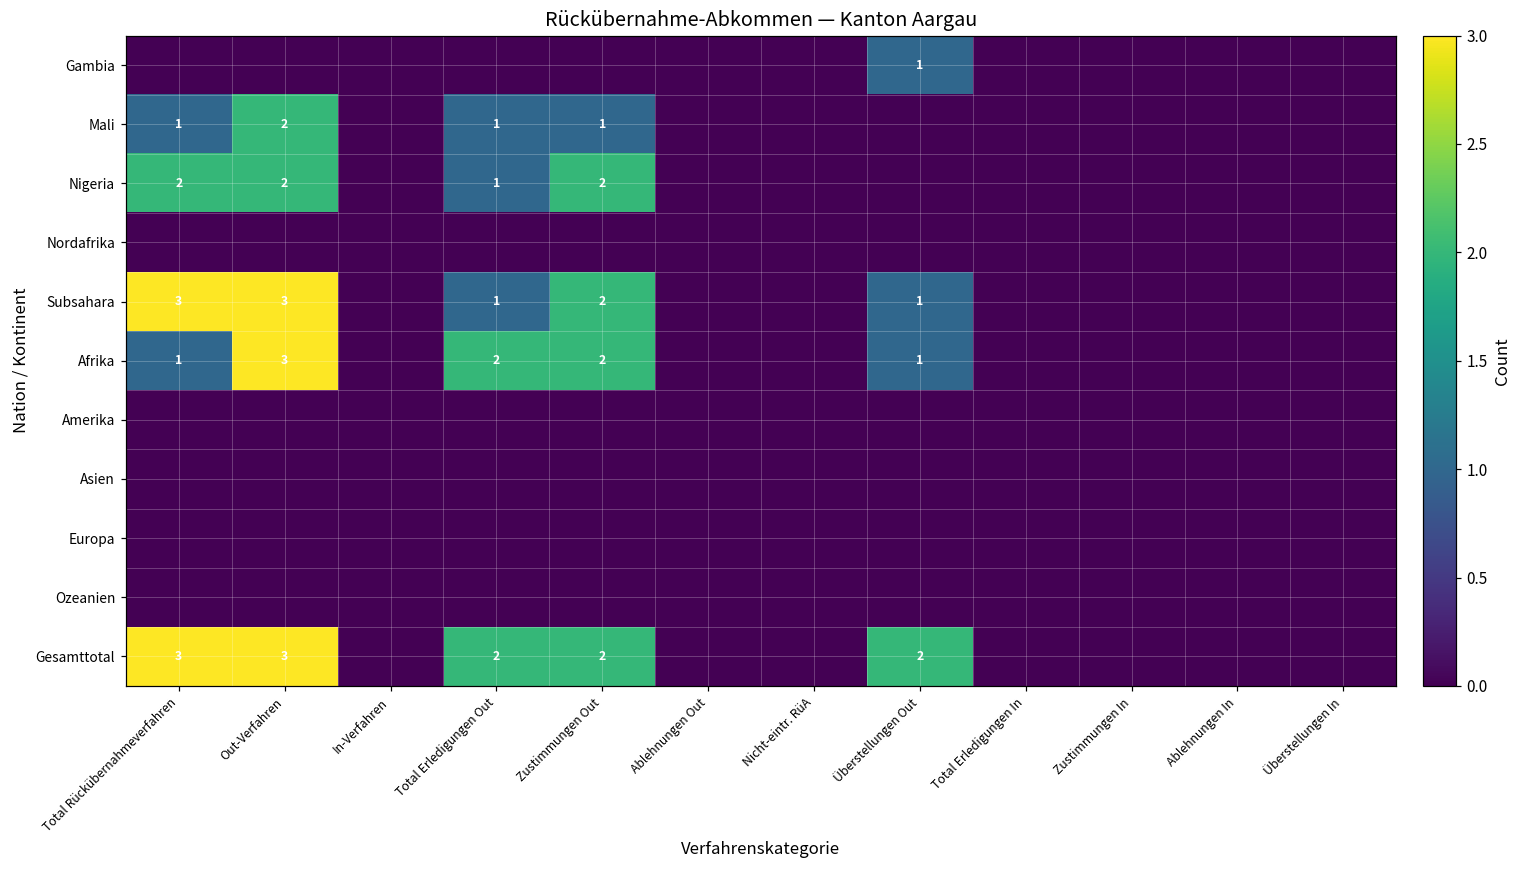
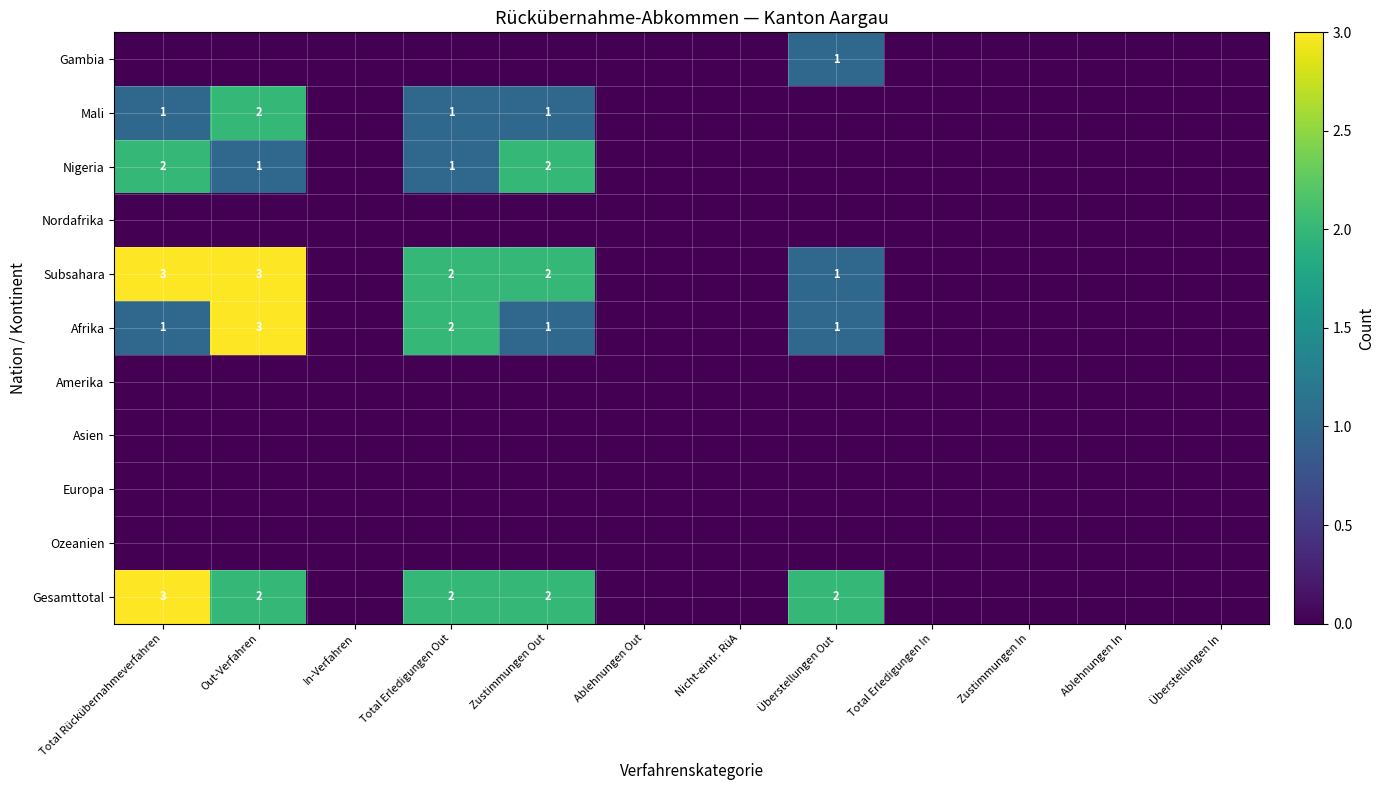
Nigeria, Out-Verfahren: 2 -> 1
Subsahara, Total Erledigungen Out: 1 -> 2
Afrika, Zustimmungen Out: 2 -> 1
Gesamttotal, Out-Verfahren: 3 -> 2
